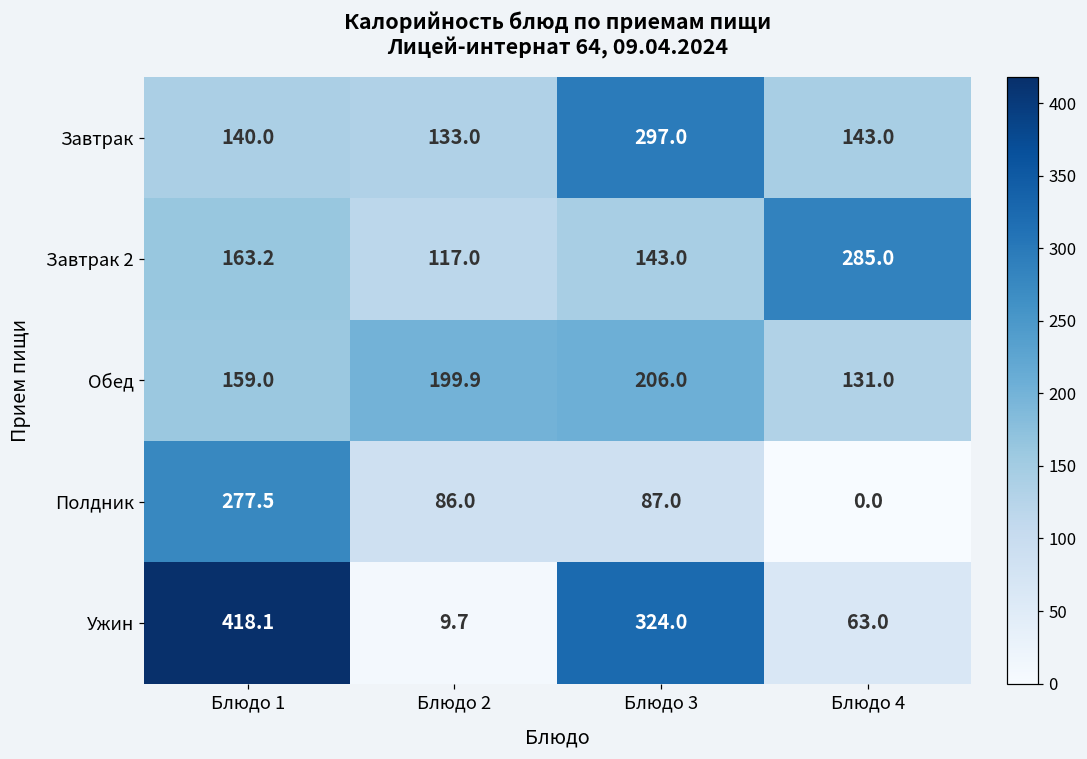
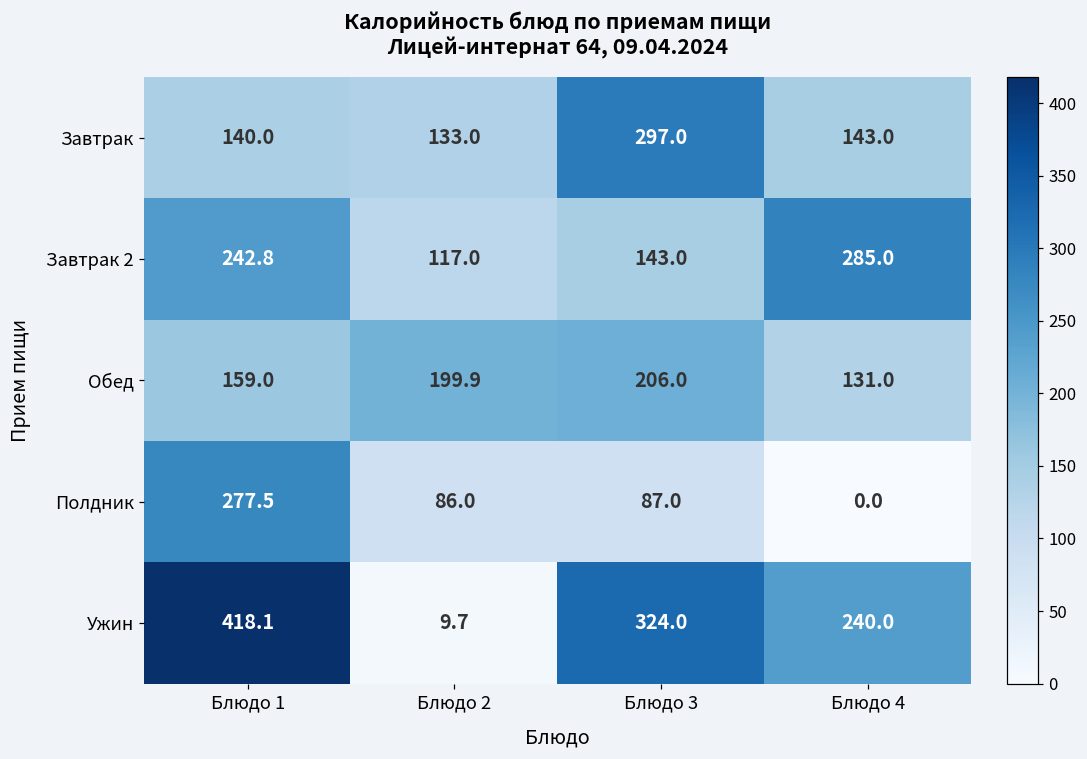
Завтрак 2, Блюдо 1: 163.2 -> 242.8
Ужин, Блюдо 4: 63.0 -> 240.0
